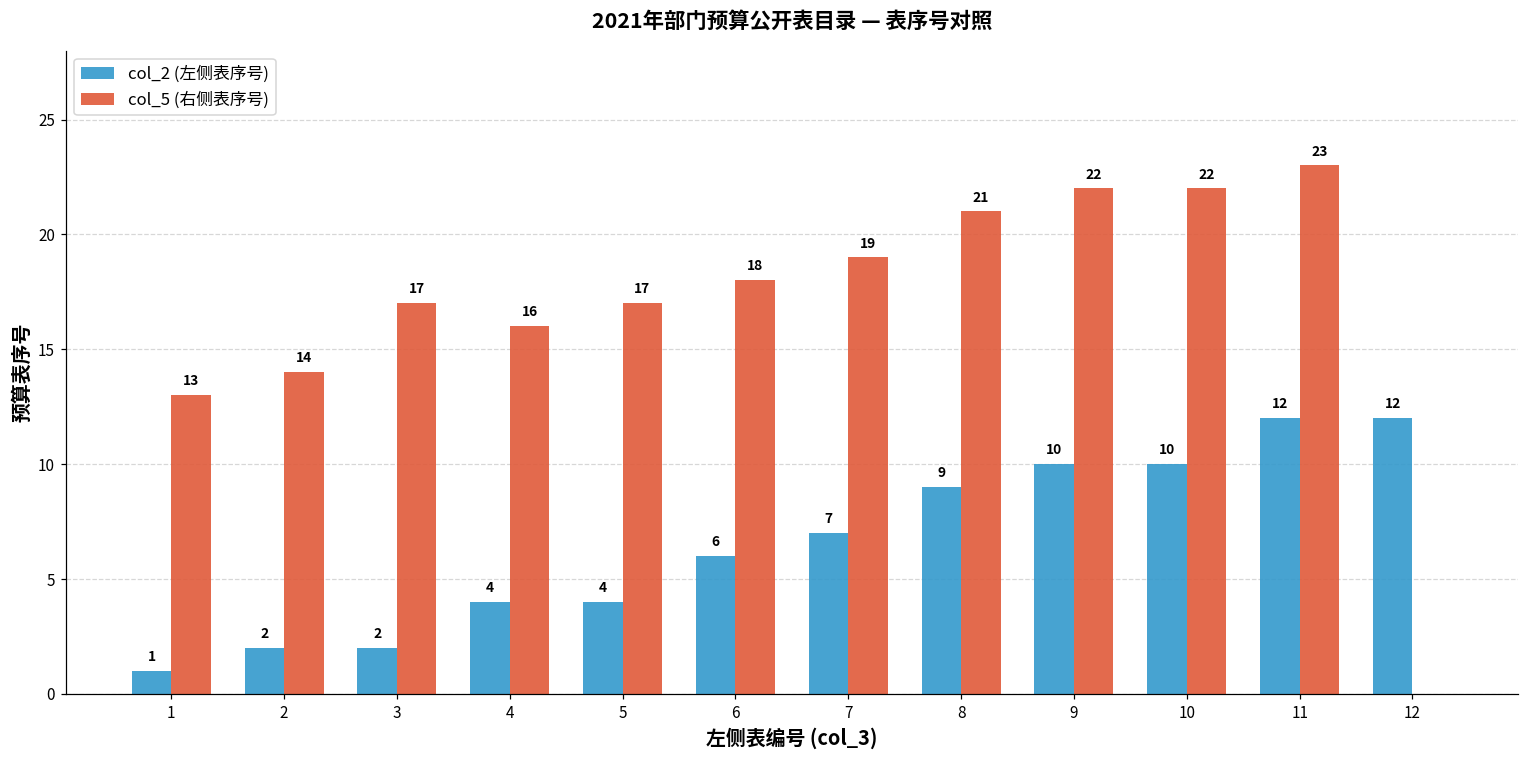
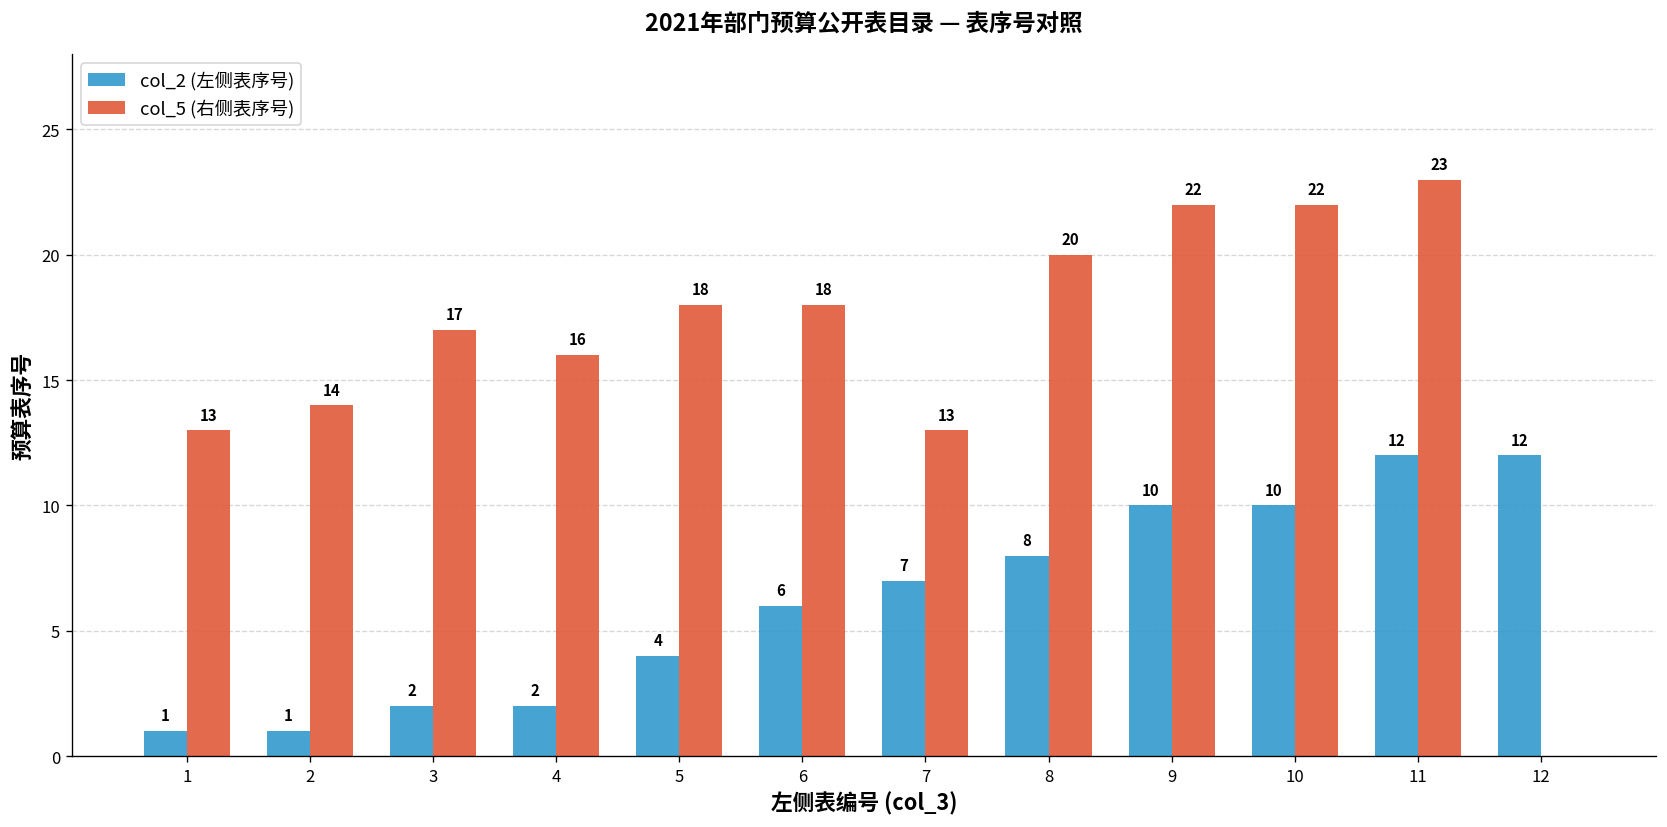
col_2 (左侧表序号), 2: 2 -> 1
col_2 (左侧表序号), 4: 4 -> 2
col_5 (右侧表序号), 5: 17 -> 18
col_5 (右侧表序号), 7: 19 -> 13
col_2 (左侧表序号), 8: 9 -> 8
col_5 (右侧表序号), 8: 21 -> 20
